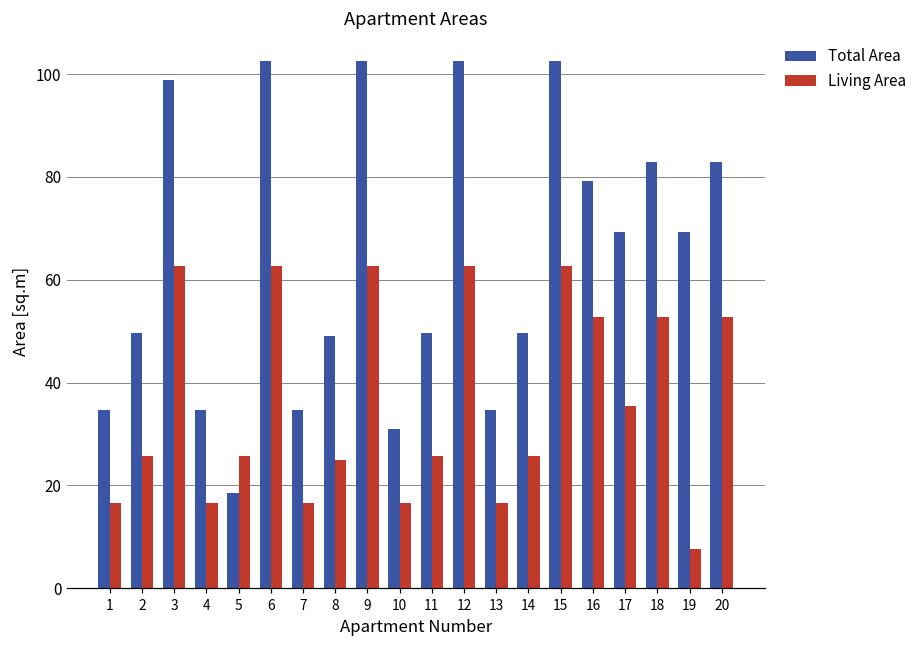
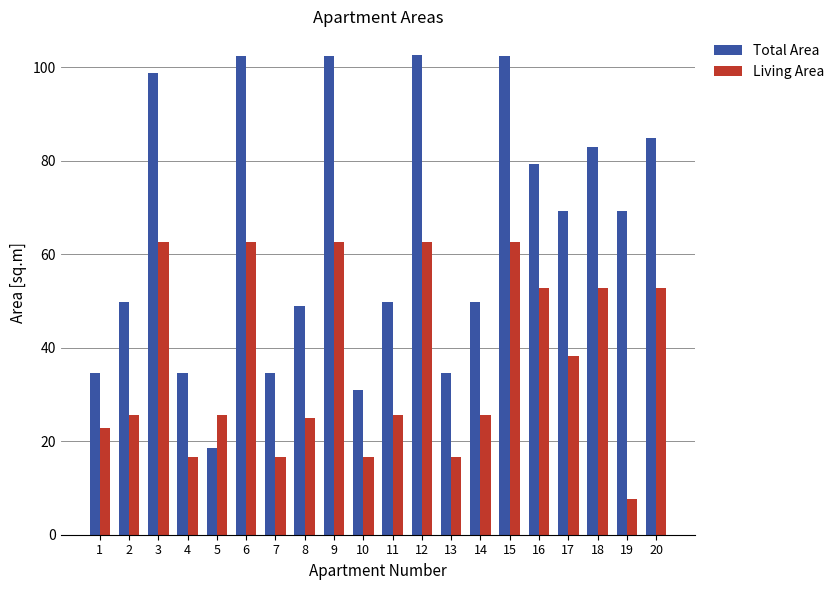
Living Area, 1: 17 -> 23
Living Area, 17: 35 -> 38
Total Area, 20: 83 -> 85
